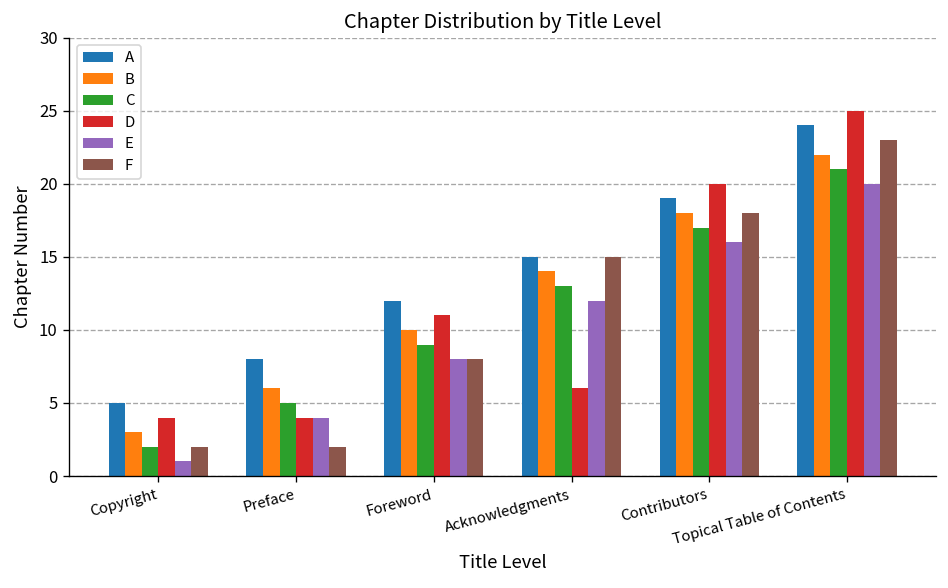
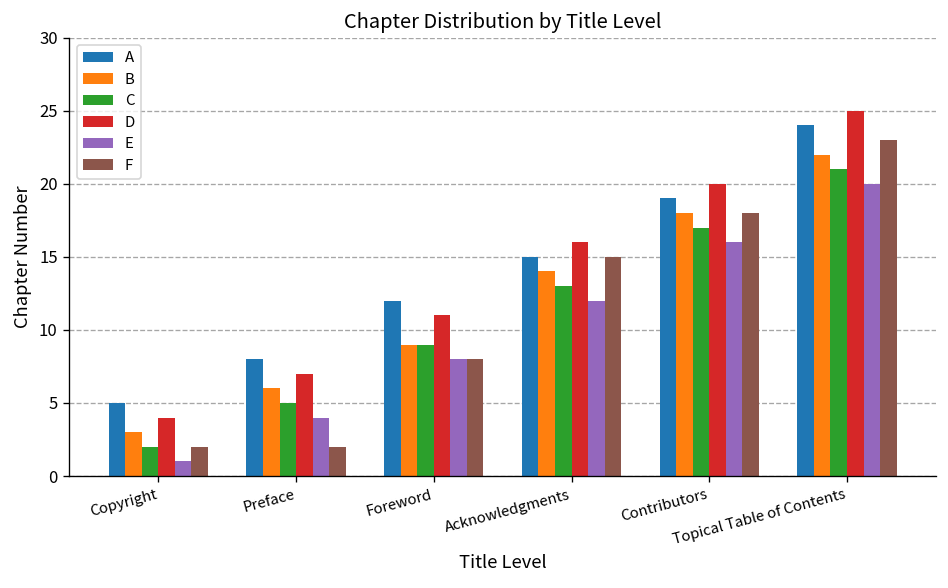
D, Preface: 4 -> 7
B, Foreword: 10 -> 9
D, Acknowledgments: 6 -> 16
